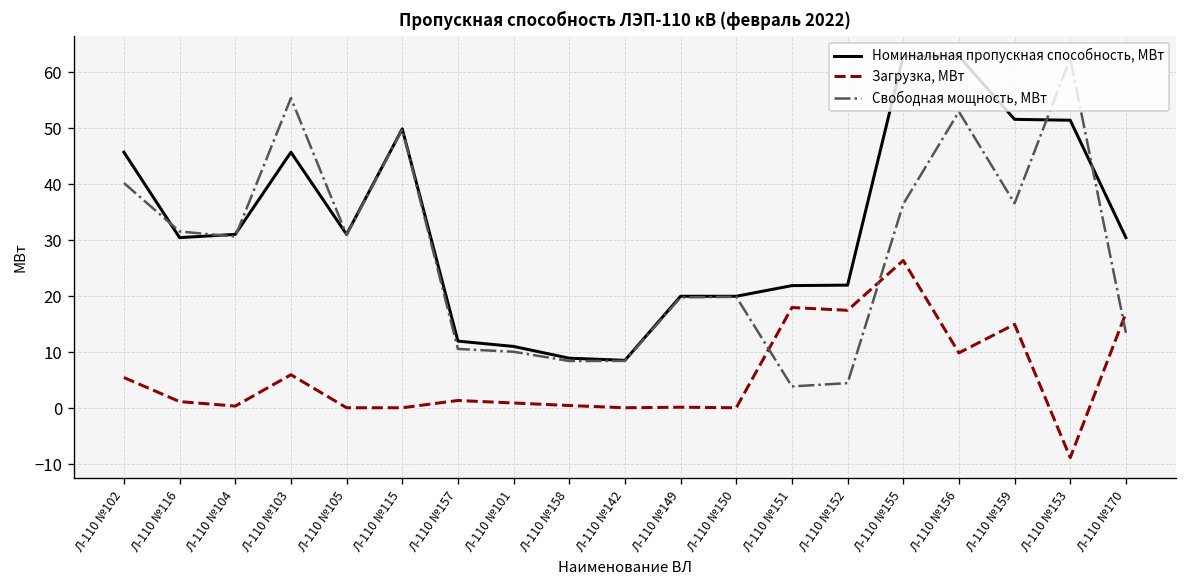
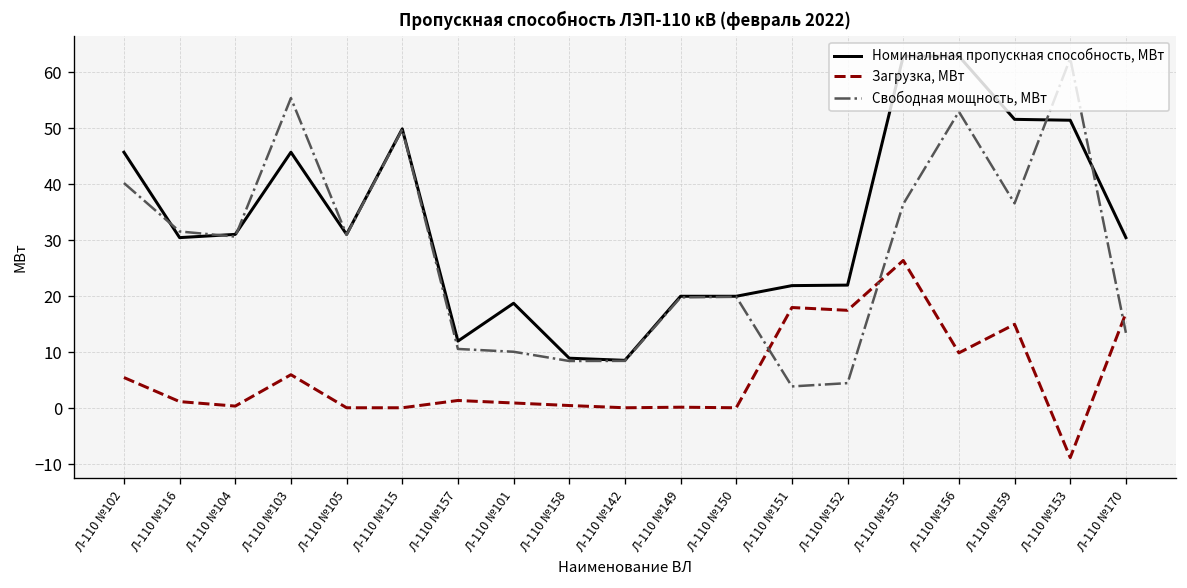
Номинальная пропускная способность, МВт, Л-110 №101: 11 -> 19
